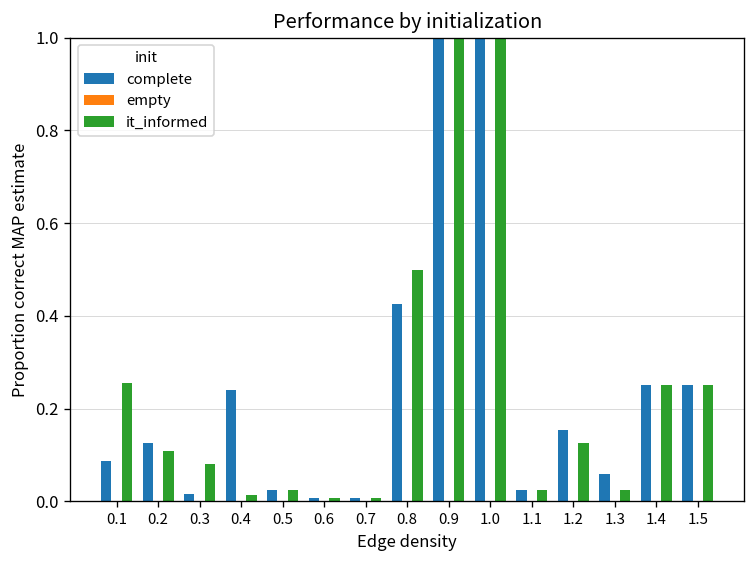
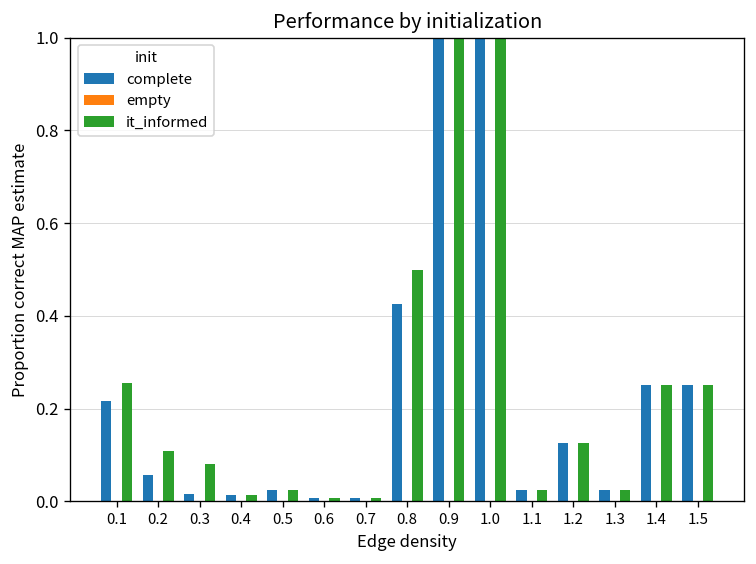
complete, 0.1: 0.09 -> 0.22
complete, 0.2: 0.13 -> 0.06
complete, 0.4: 0.24 -> 0.01
complete, 1.2: 0.15 -> 0.13
complete, 1.3: 0.06 -> 0.03
